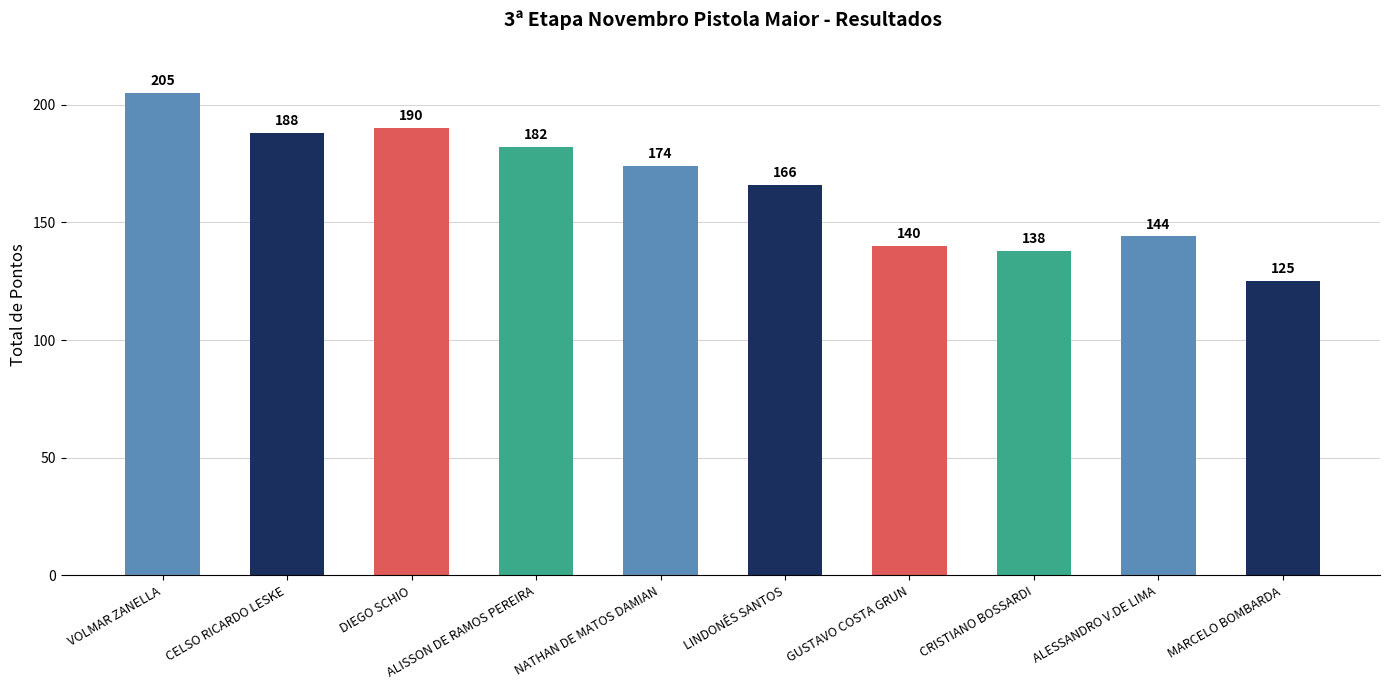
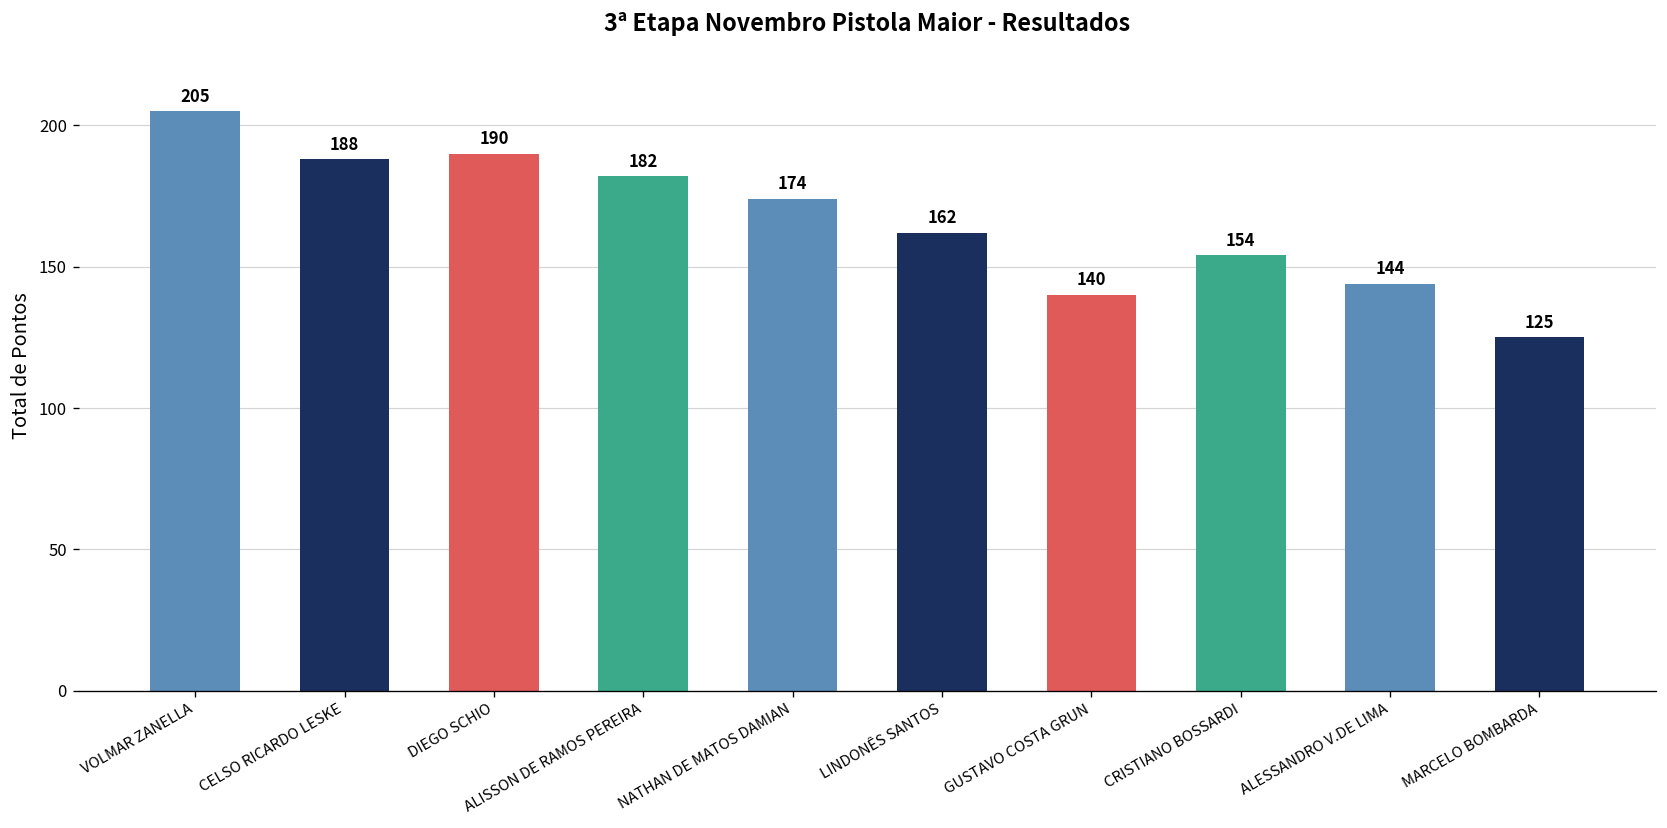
LINDONÊS SANTOS: 166 -> 162
CRISTIANO BOSSARDI: 138 -> 154
